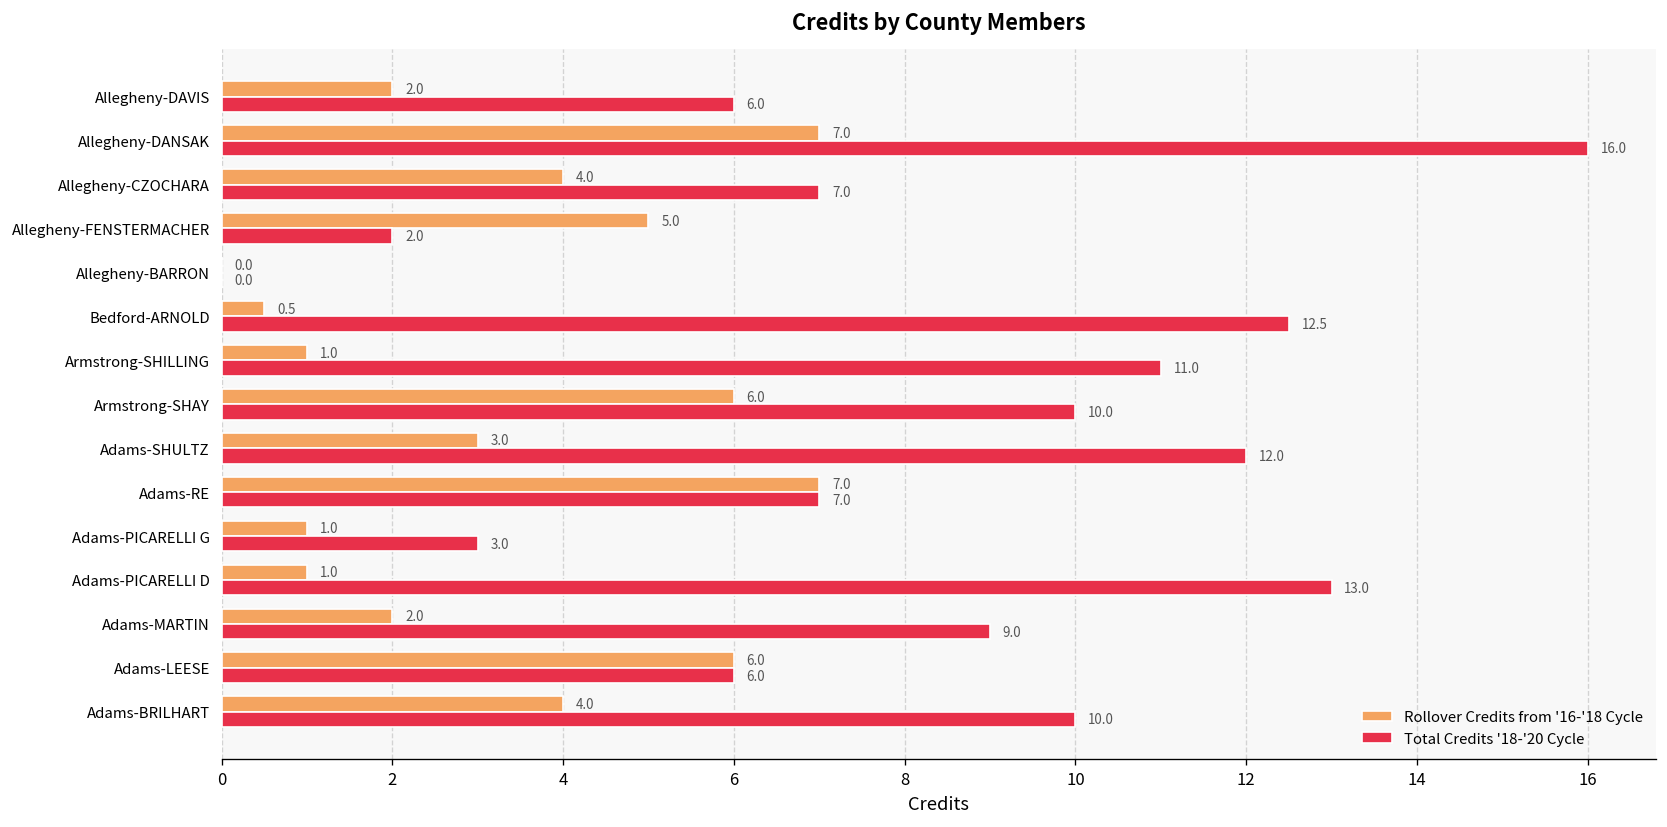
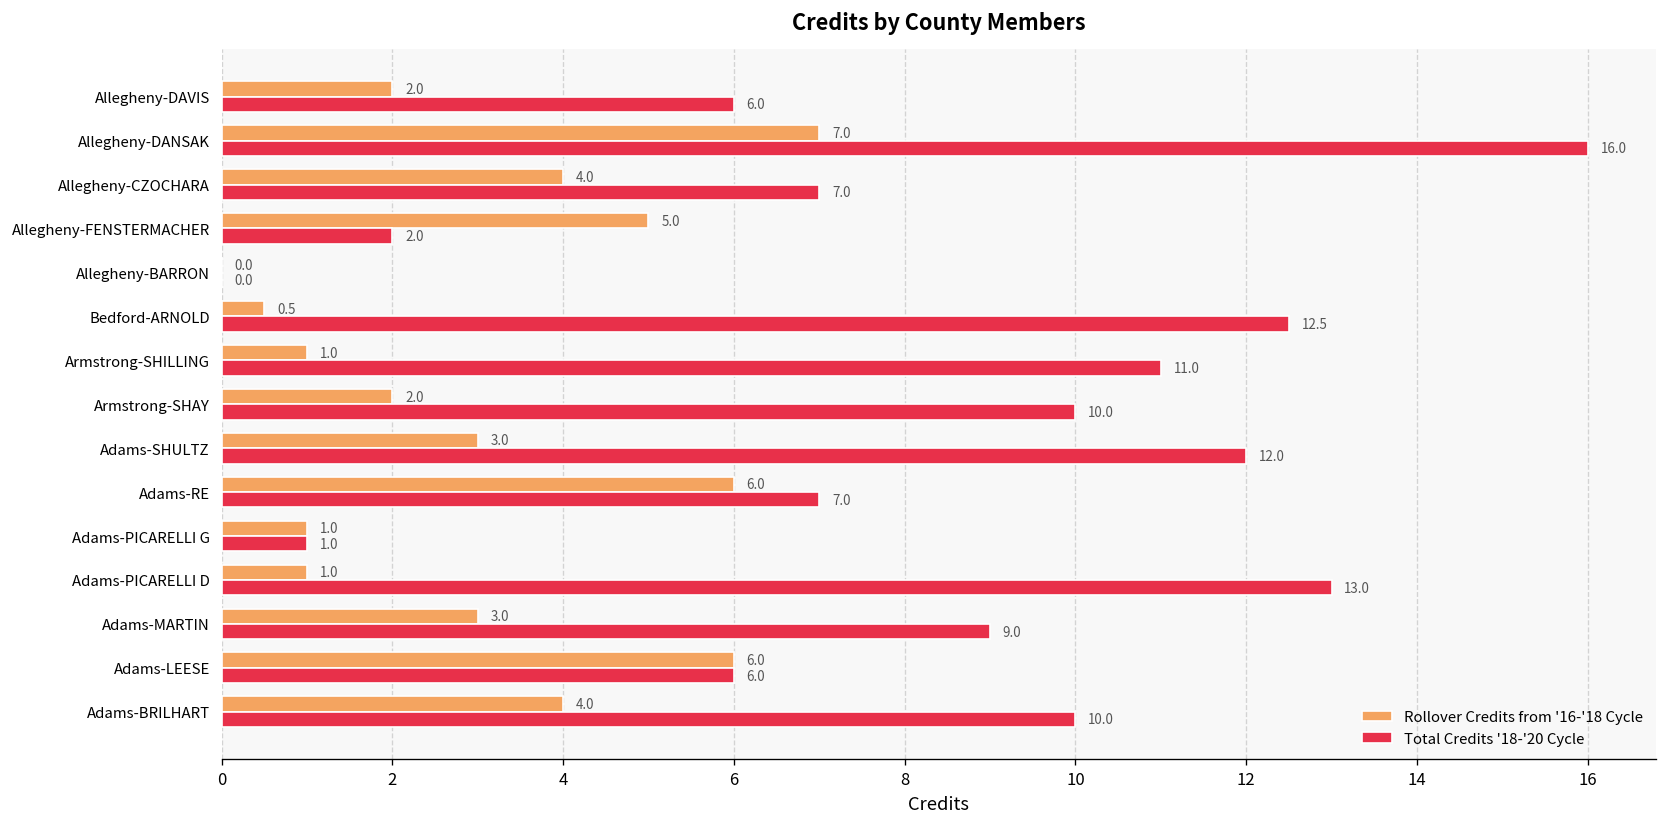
Rollover Credits from '16-'18 Cycle, Armstrong-SHAY: 6.0 -> 2.0
Rollover Credits from '16-'18 Cycle, Adams-RE: 7.0 -> 6.0
Total Credits '18-'20 Cycle, Adams-PICARELLI G: 3.0 -> 1.0
Rollover Credits from '16-'18 Cycle, Adams-MARTIN: 2.0 -> 3.0
